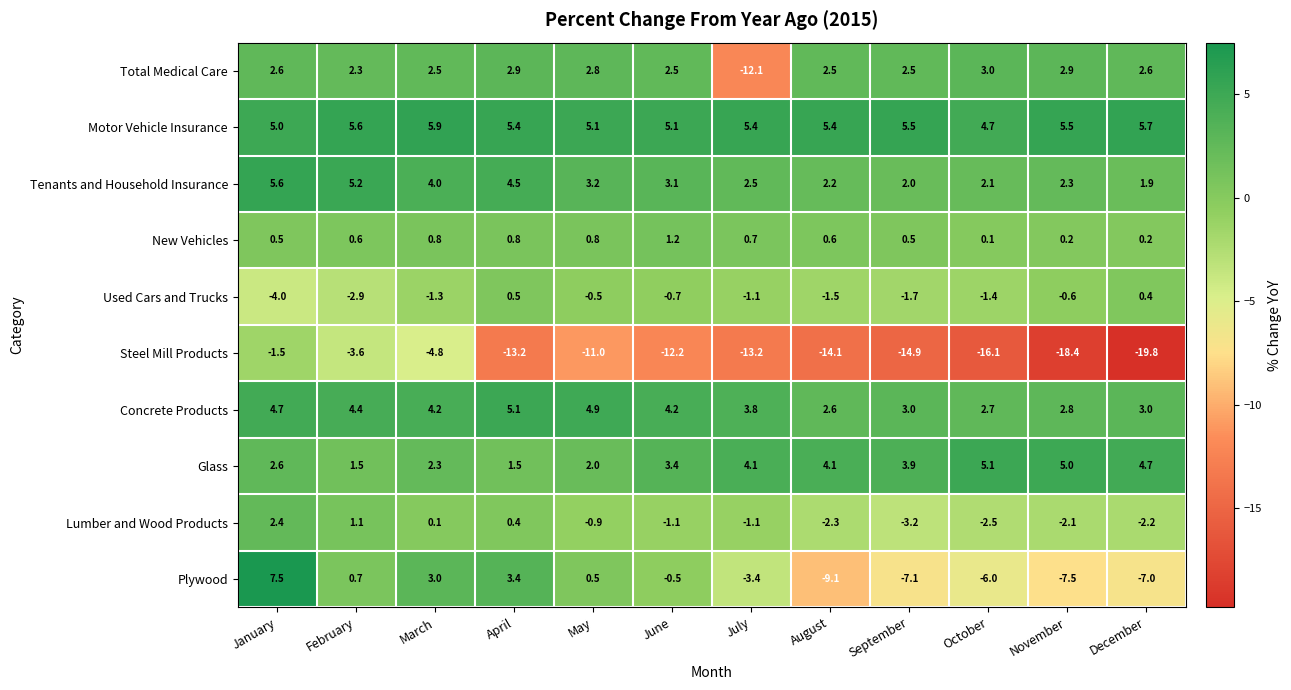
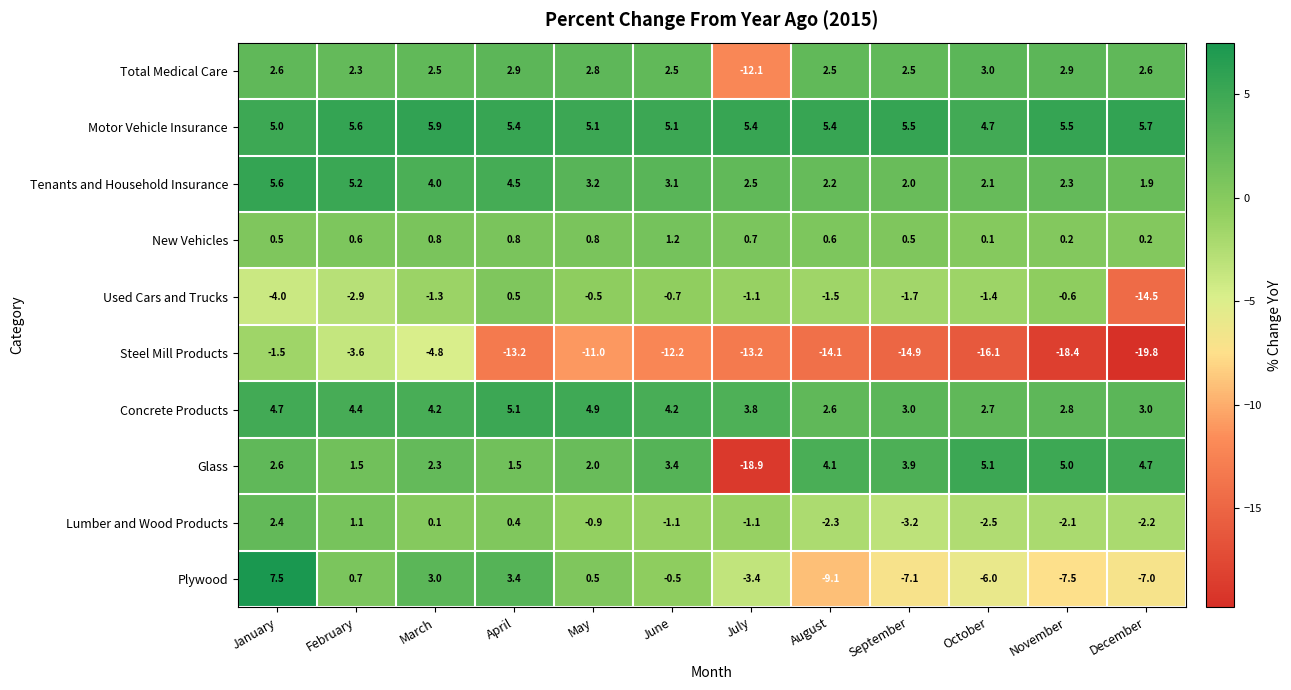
Used Cars and Trucks, December: 0.4 -> -14.5
Glass, July: 4.1 -> -18.9
